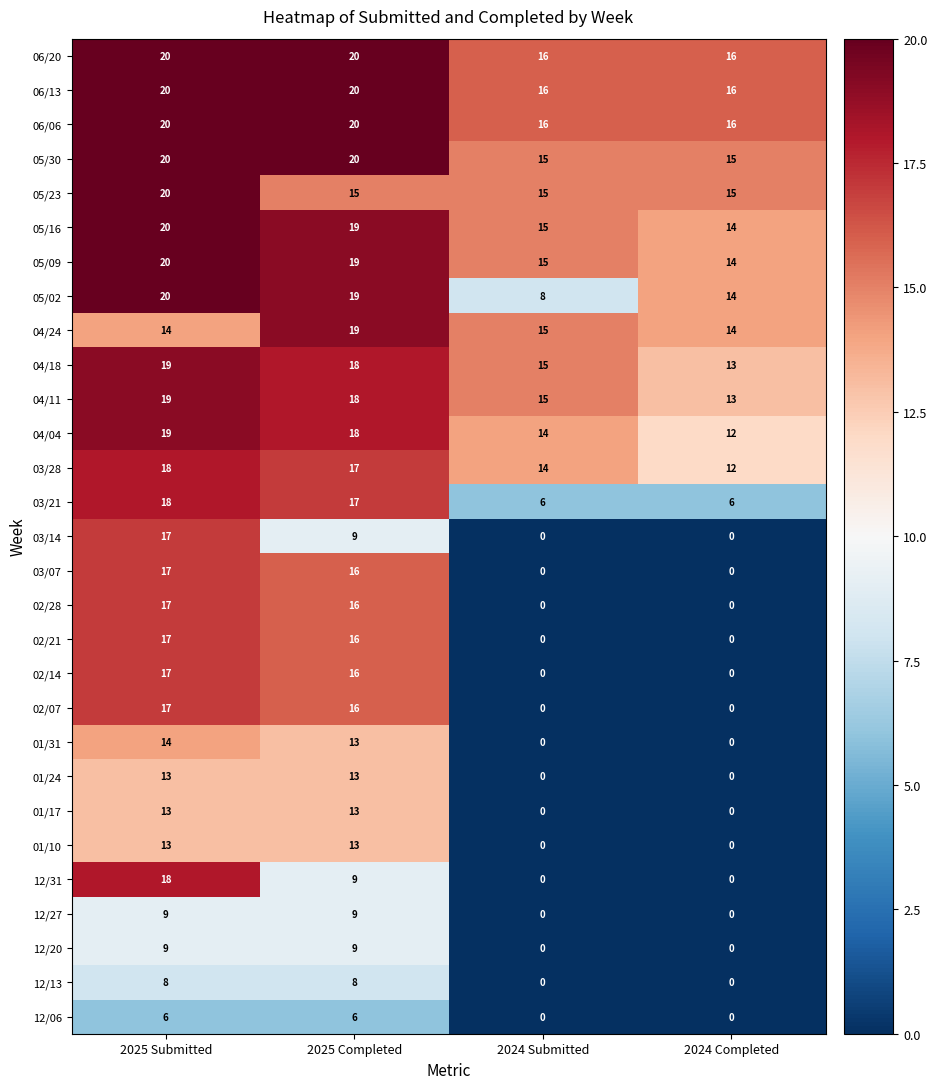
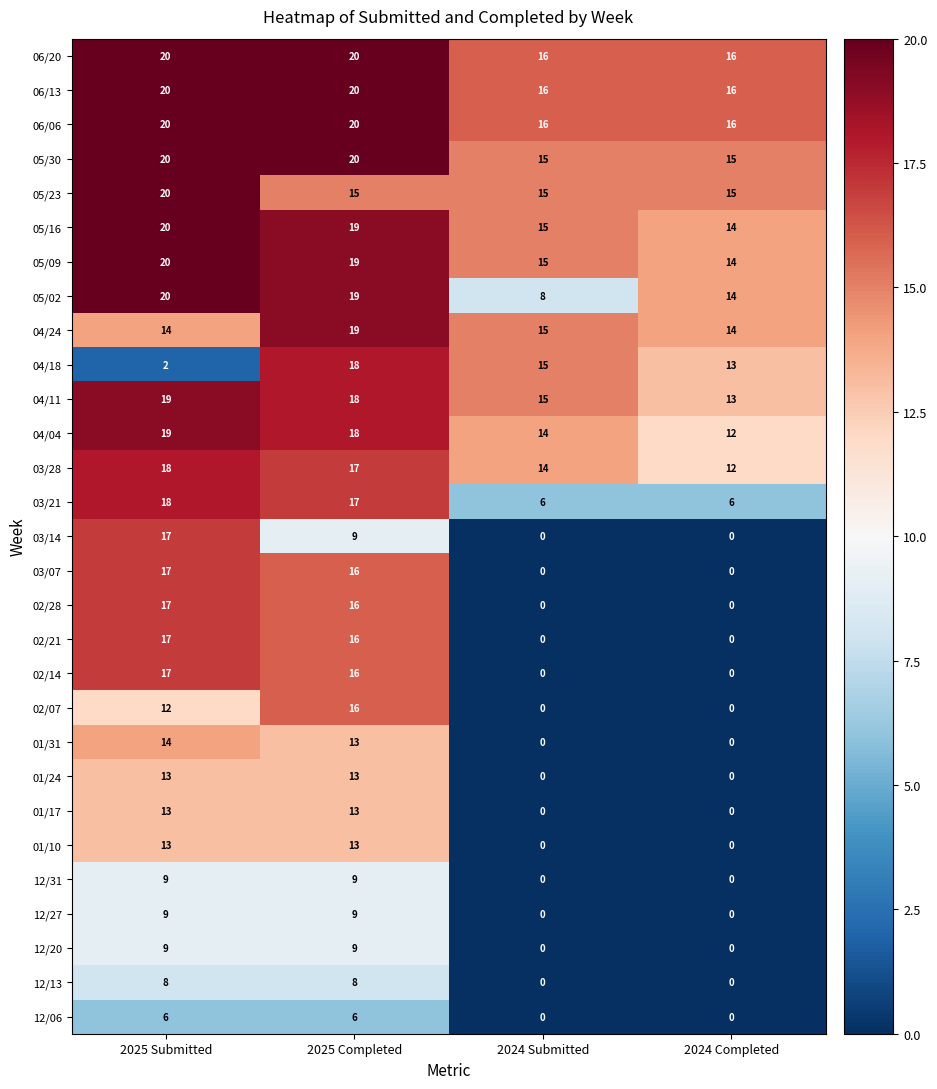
04/18, 2025 Submitted: 19 -> 2
02/07, 2025 Submitted: 17 -> 12
12/31, 2025 Submitted: 18 -> 9
